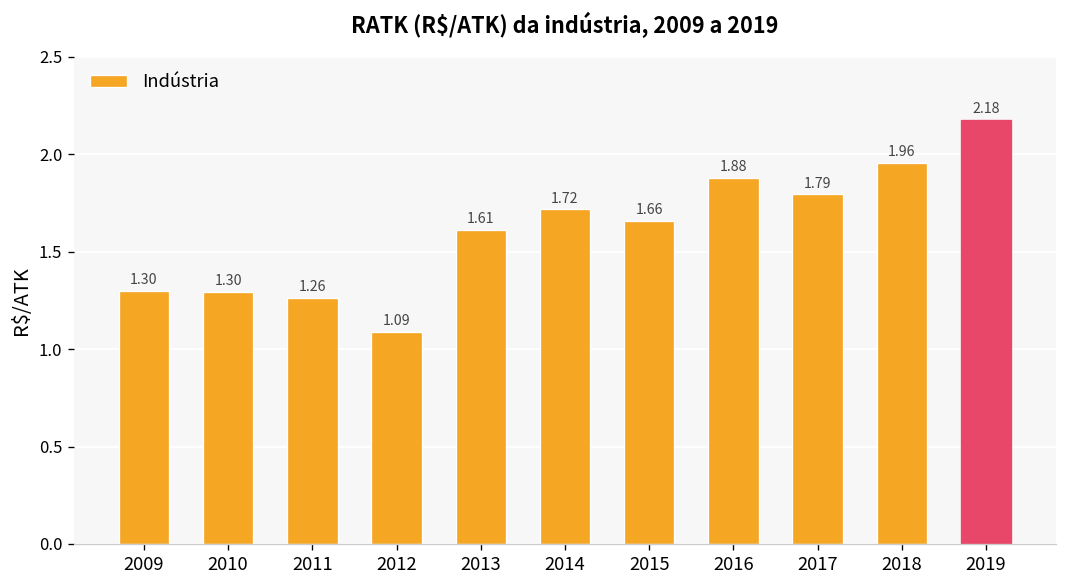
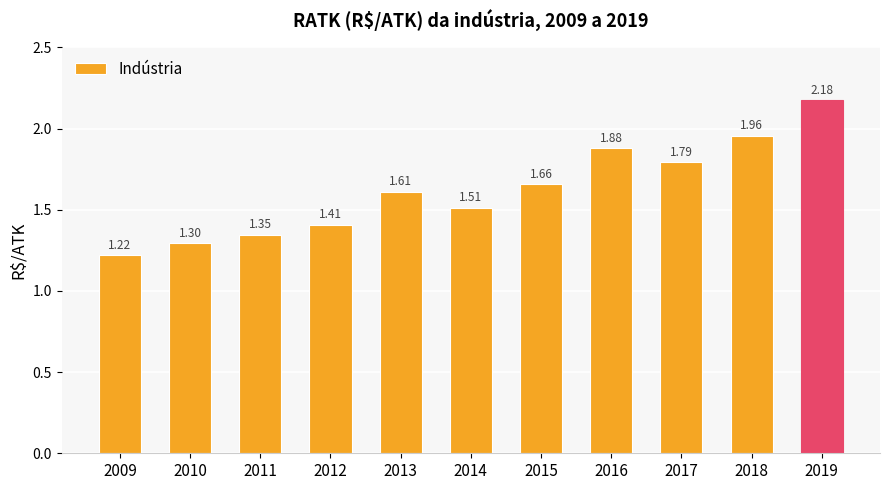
2009: 1.30 -> 1.22
2011: 1.26 -> 1.35
2012: 1.09 -> 1.41
2014: 1.72 -> 1.51
